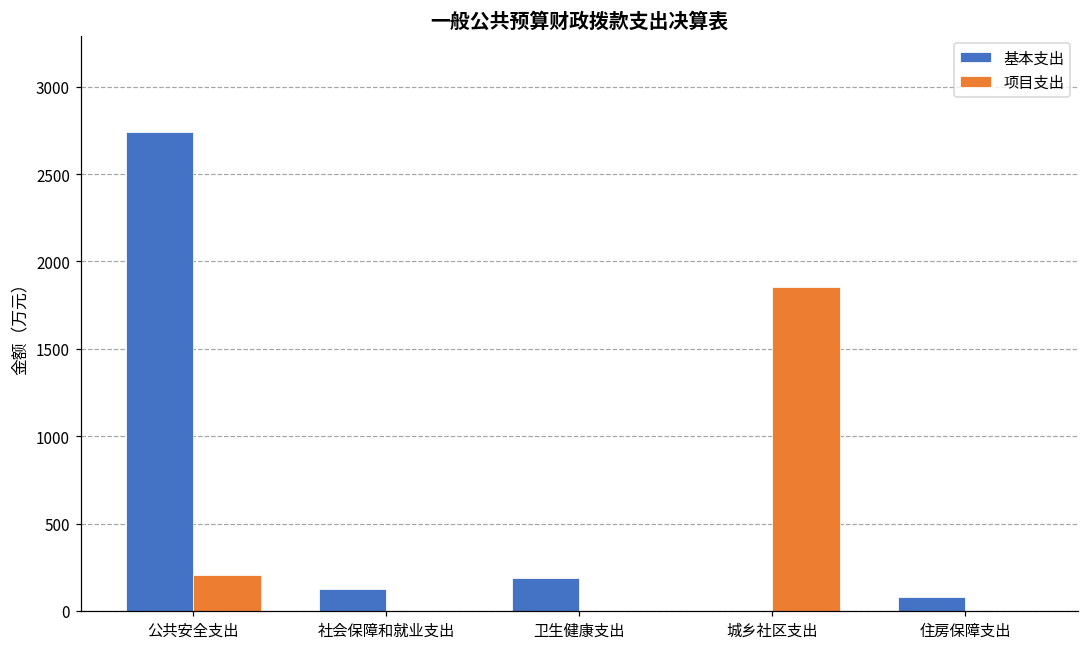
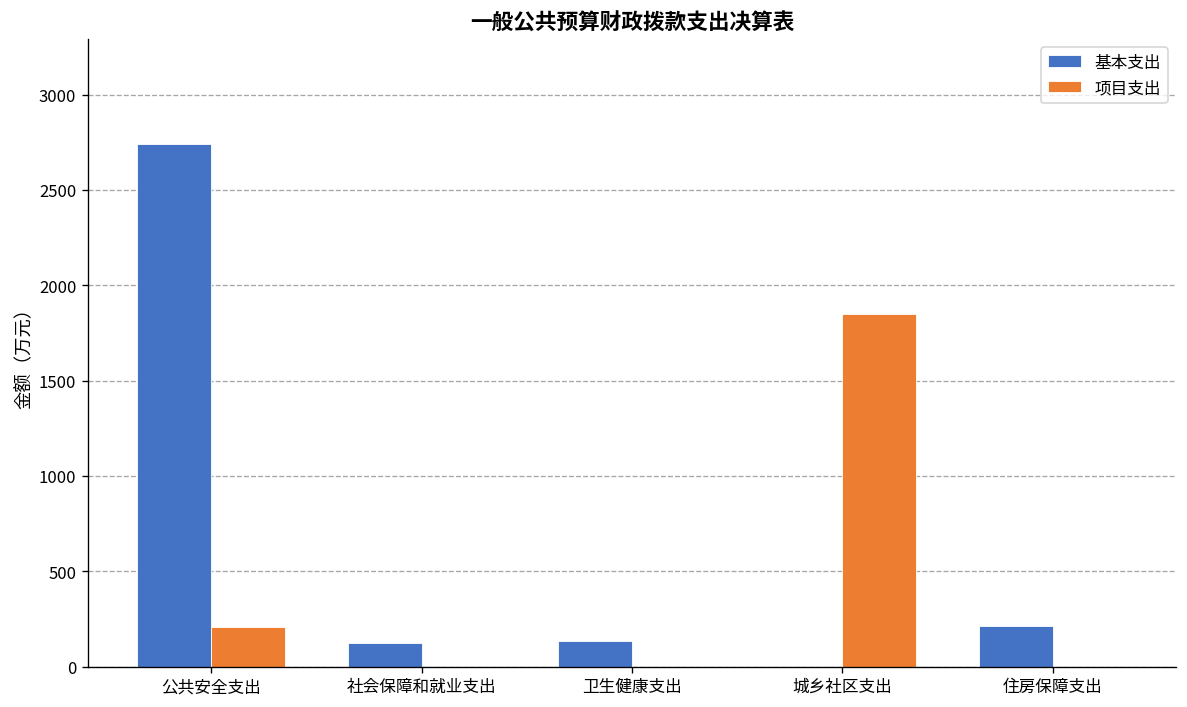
基本支出, 卫生健康支出: 190 -> 130
基本支出, 住房保障支出: 80 -> 210
